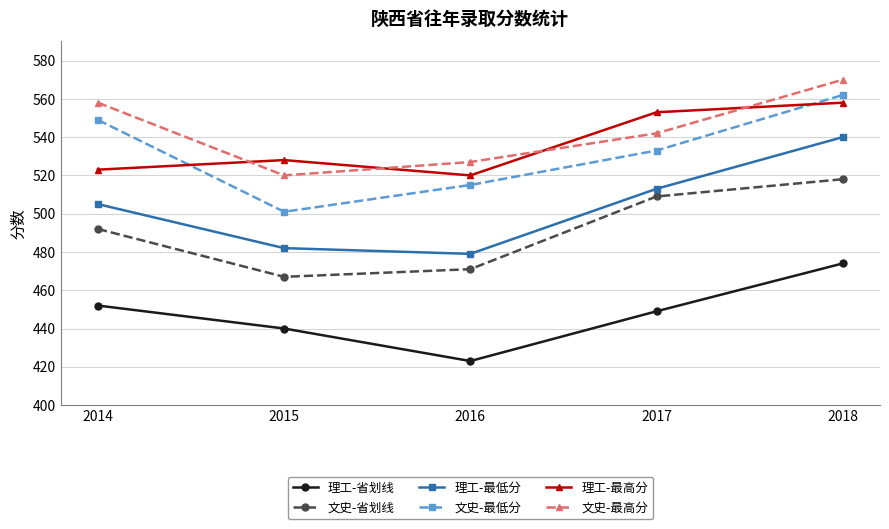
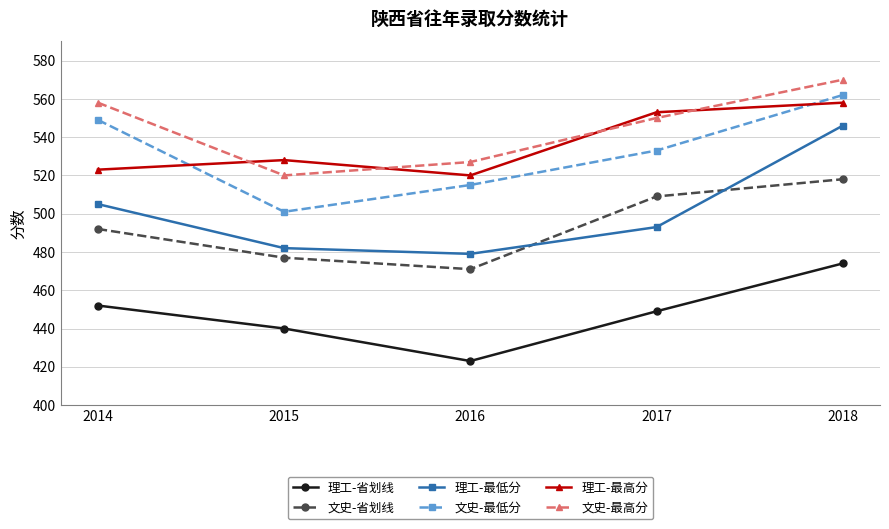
文史-省划线, 2015: 467 -> 477
理工-最低分, 2017: 513 -> 493
文史-最高分, 2017: 542 -> 550
理工-最低分, 2018: 540 -> 546
